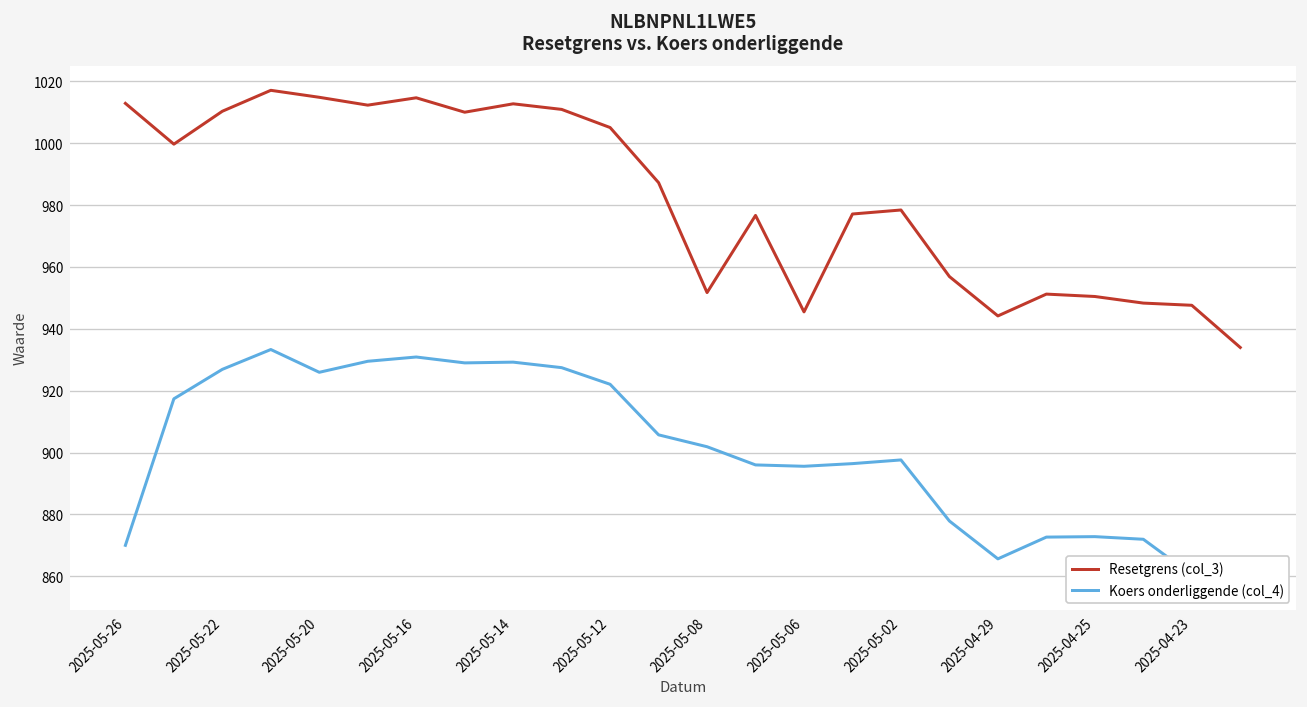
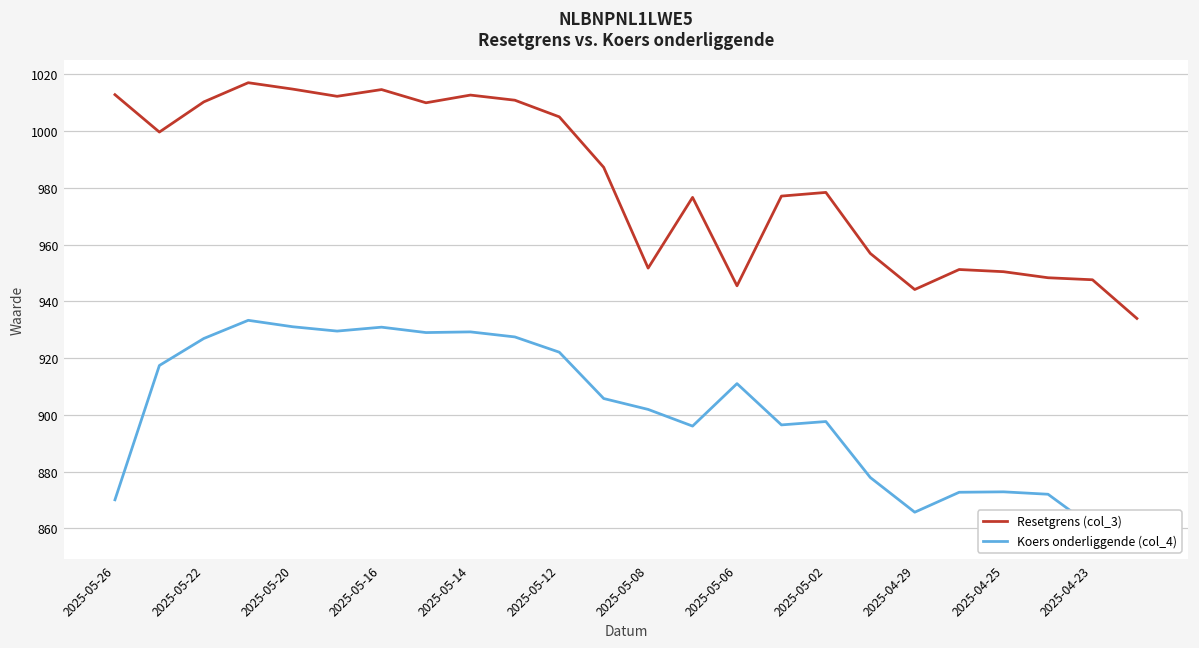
Koers onderliggende (col_4), 2025-05-20: 926 -> 931
Koers onderliggende (col_4), 2025-05-06: 896 -> 911
